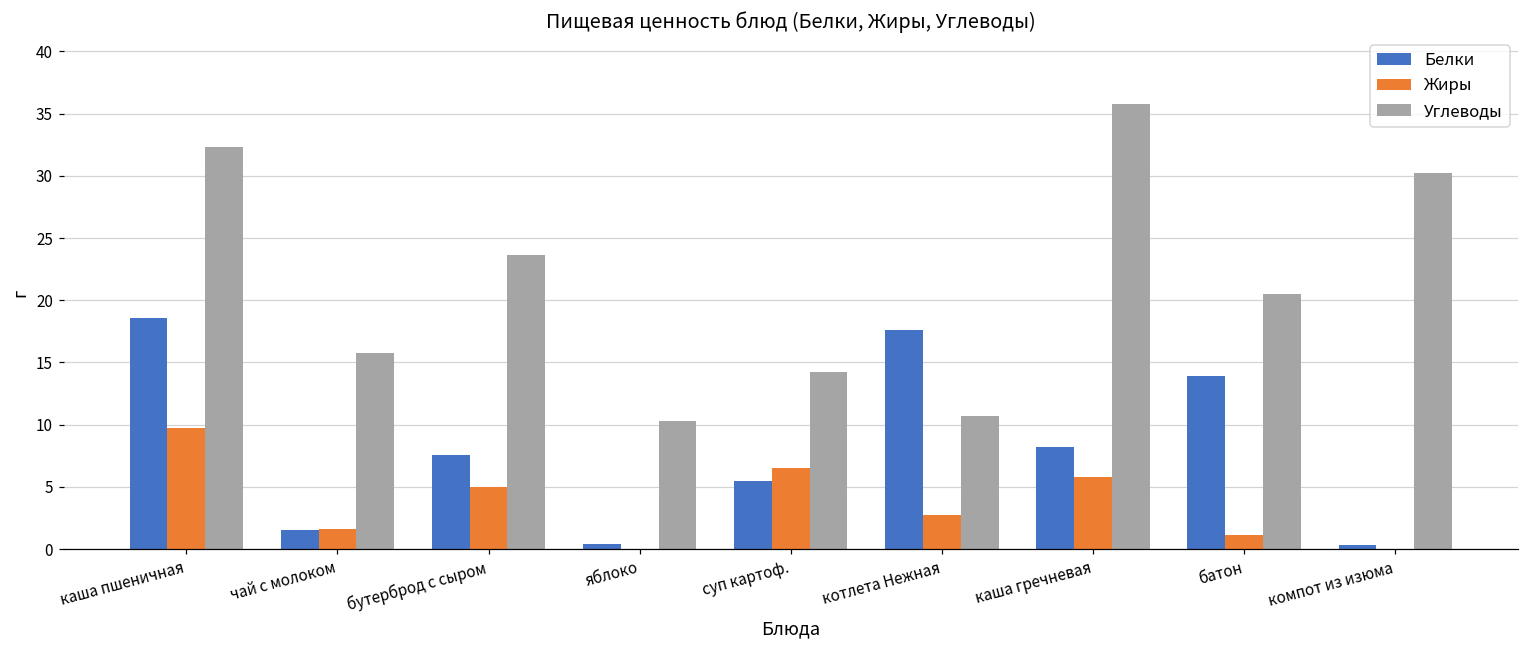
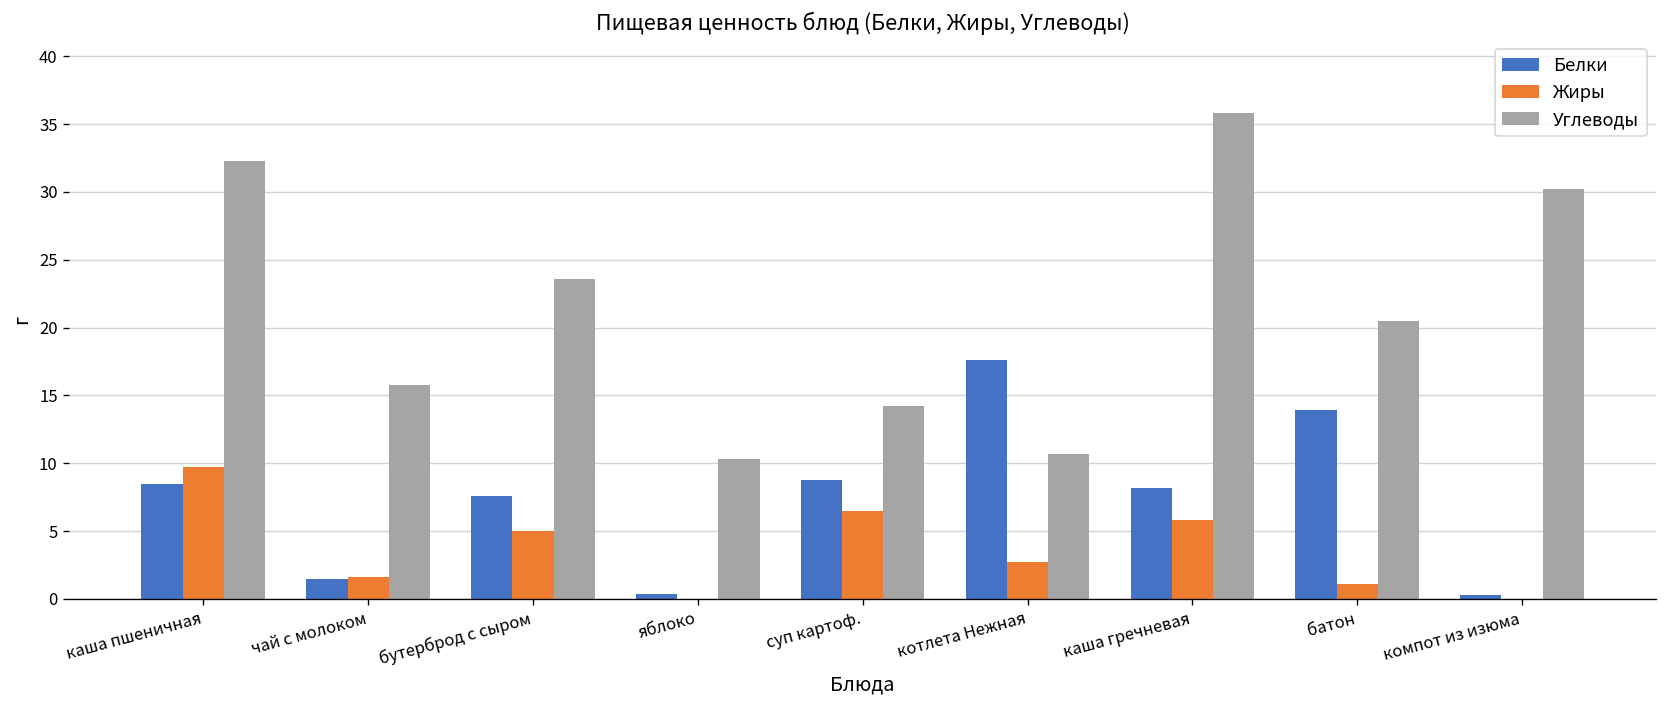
Белки, каша пшеничная: 18.6 -> 8.5
Белки, суп картоф.: 5.5 -> 8.8
